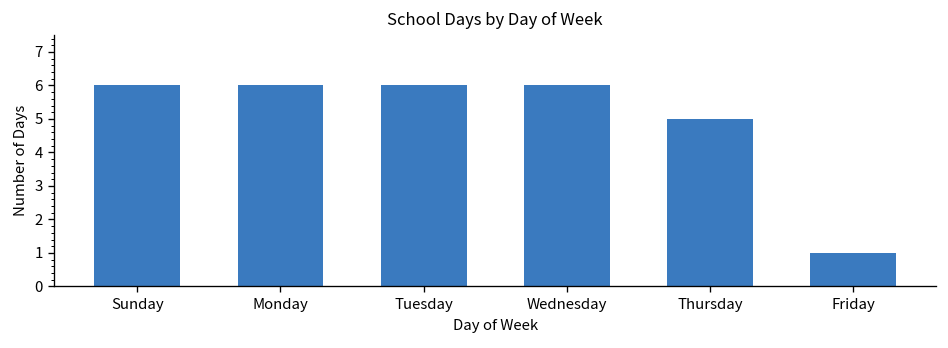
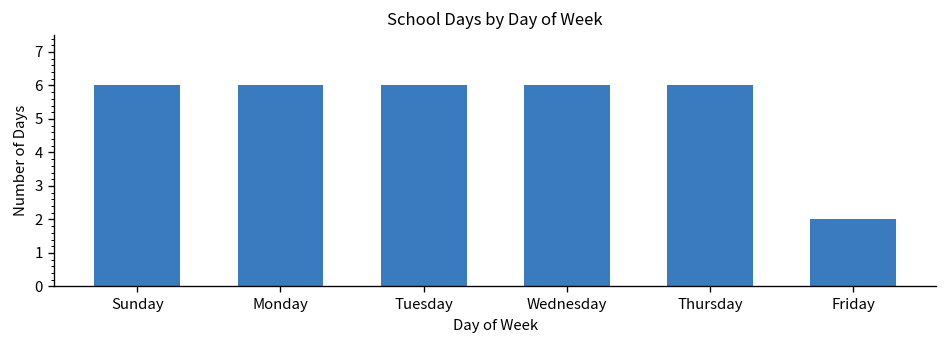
Thursday: 5 -> 6
Friday: 1 -> 2
